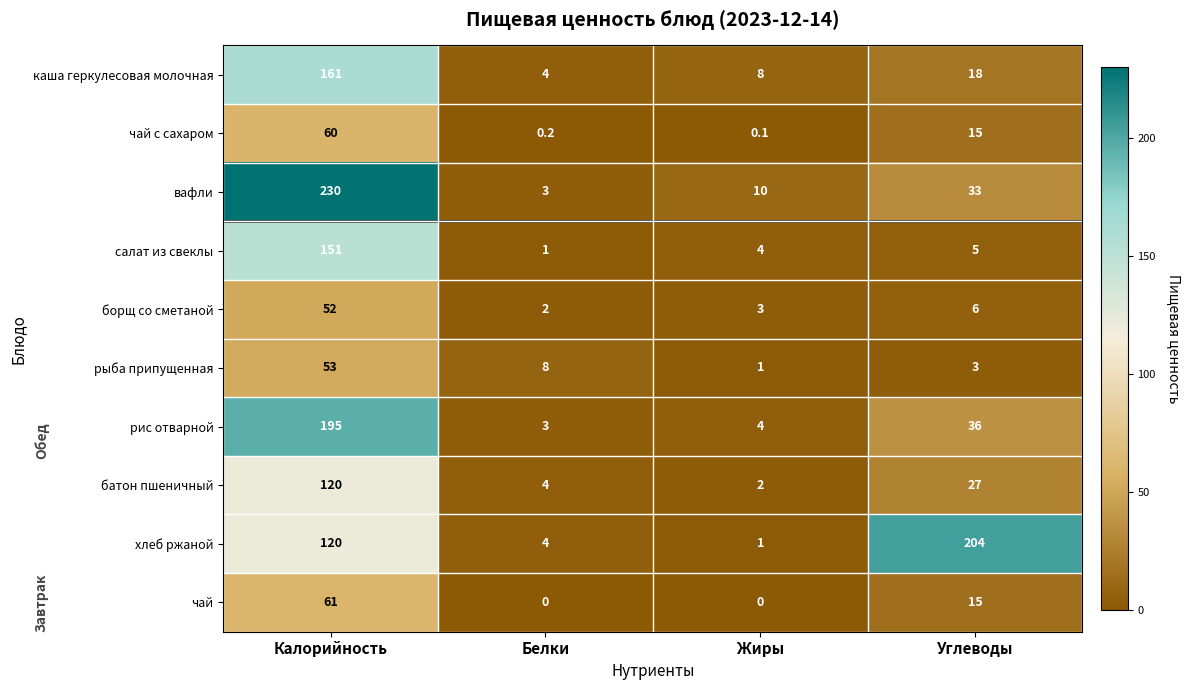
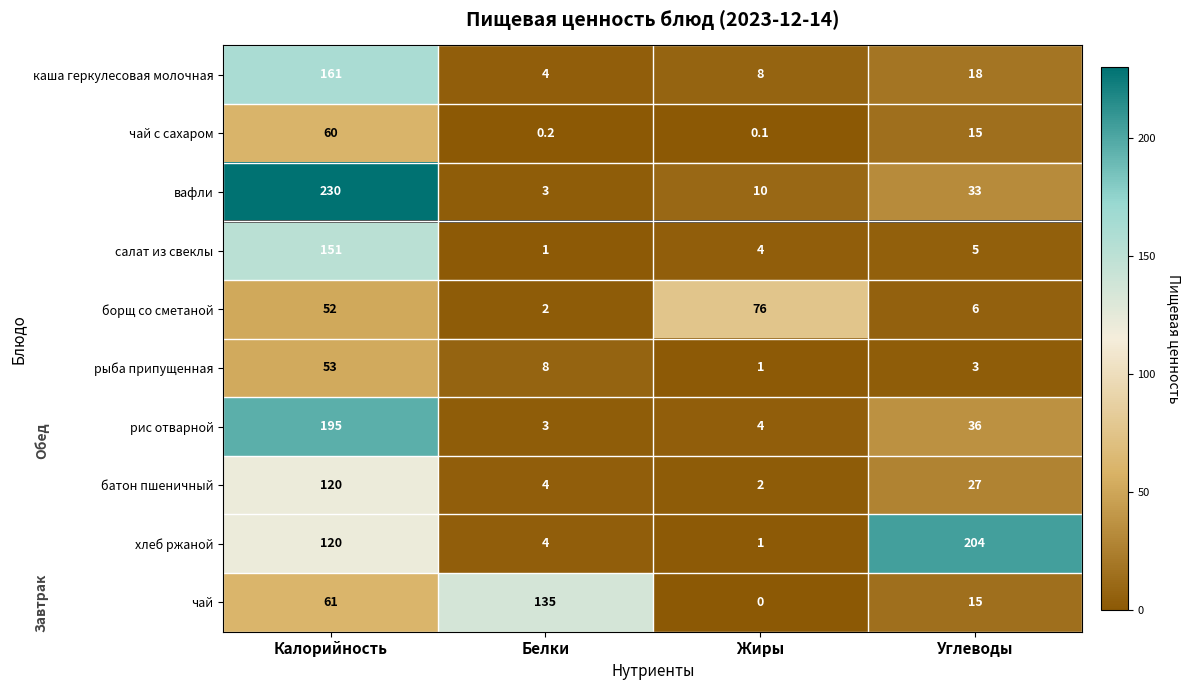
борщ со сметаной, Жиры: 3 -> 76
чай, Белки: 0 -> 135
